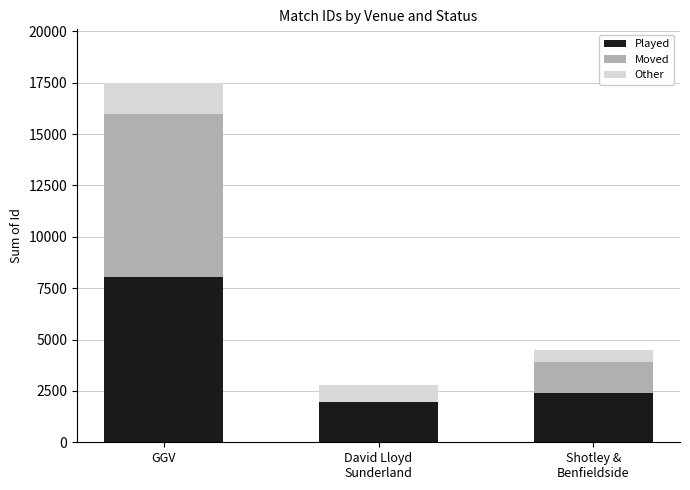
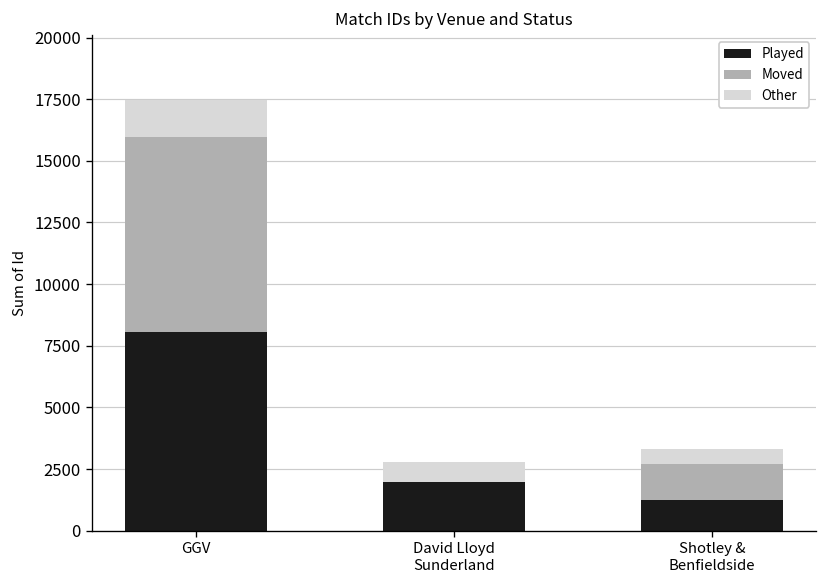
Played, Shotley & Benfieldside: 2400 -> 1200
